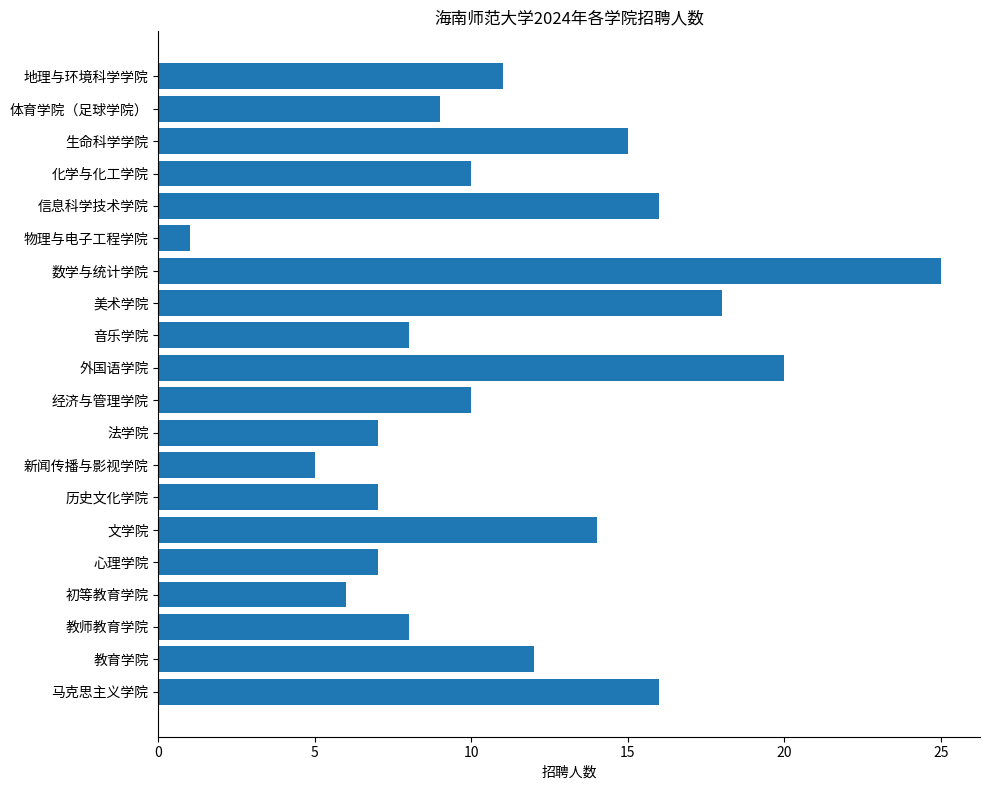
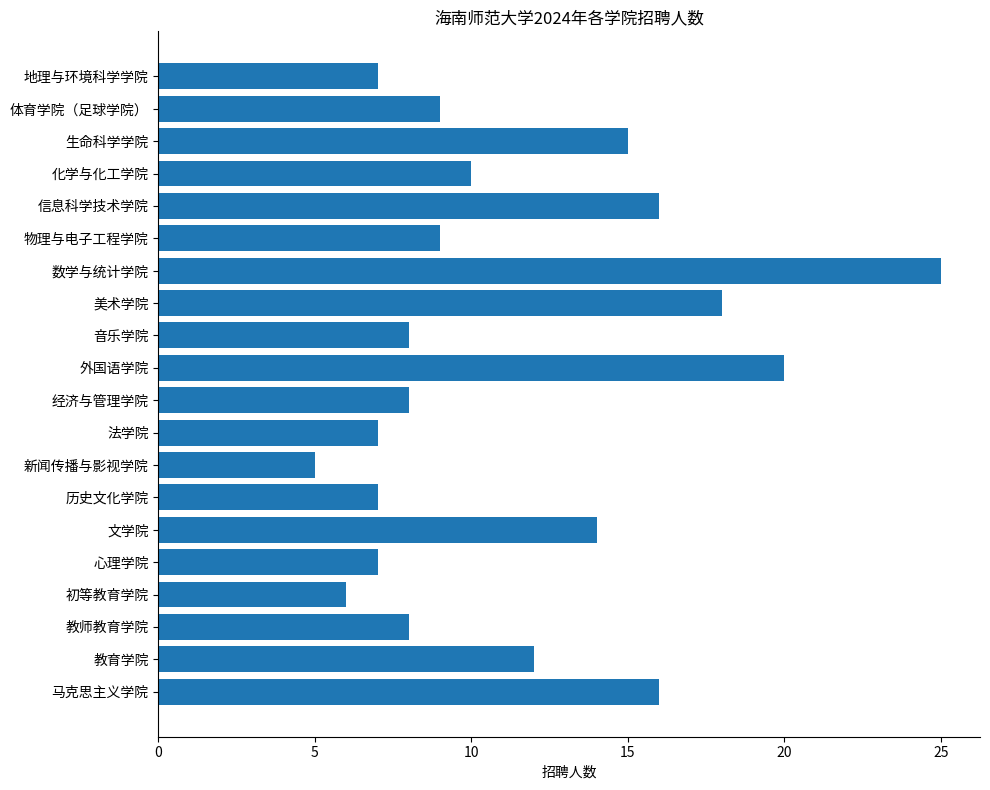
地理与环境科学学院: 11 -> 7
物理与电子工程学院: 1 -> 9
经济与管理学院: 10 -> 8
